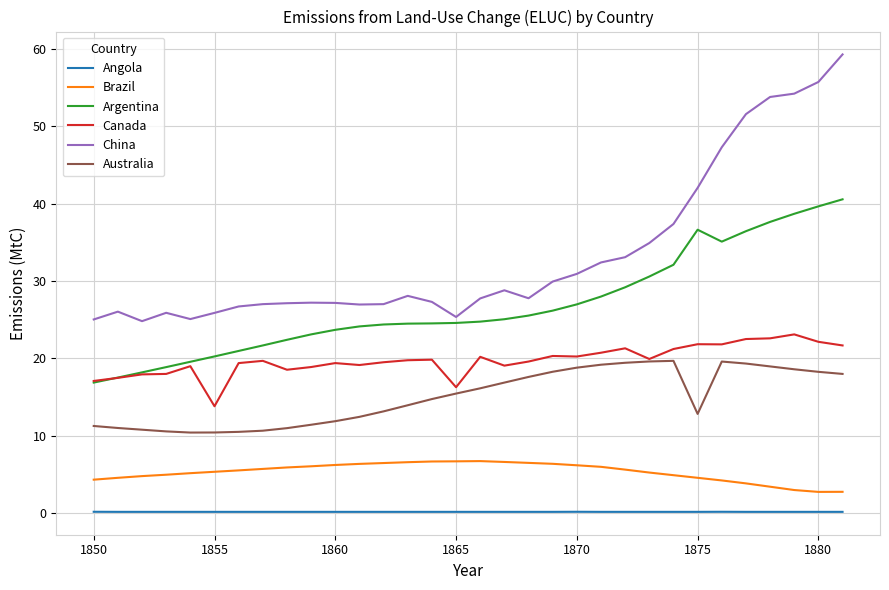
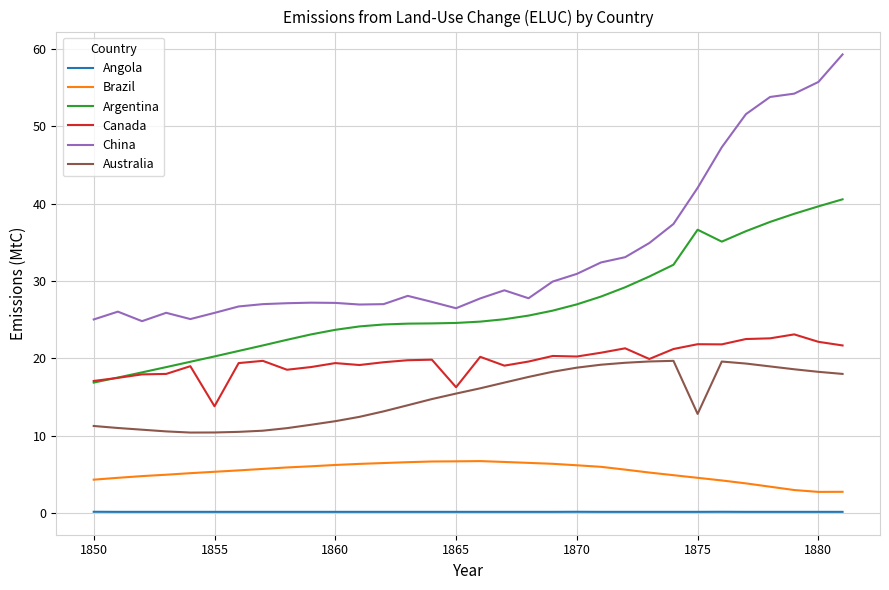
China, 1865: 25 -> 26
